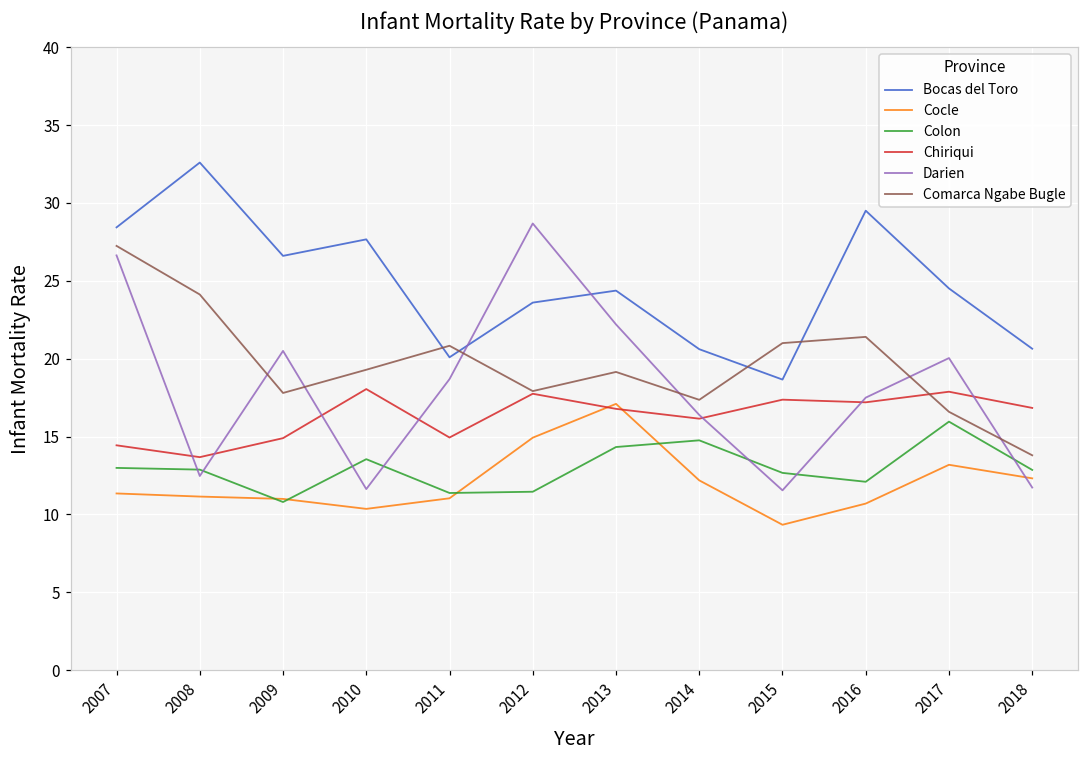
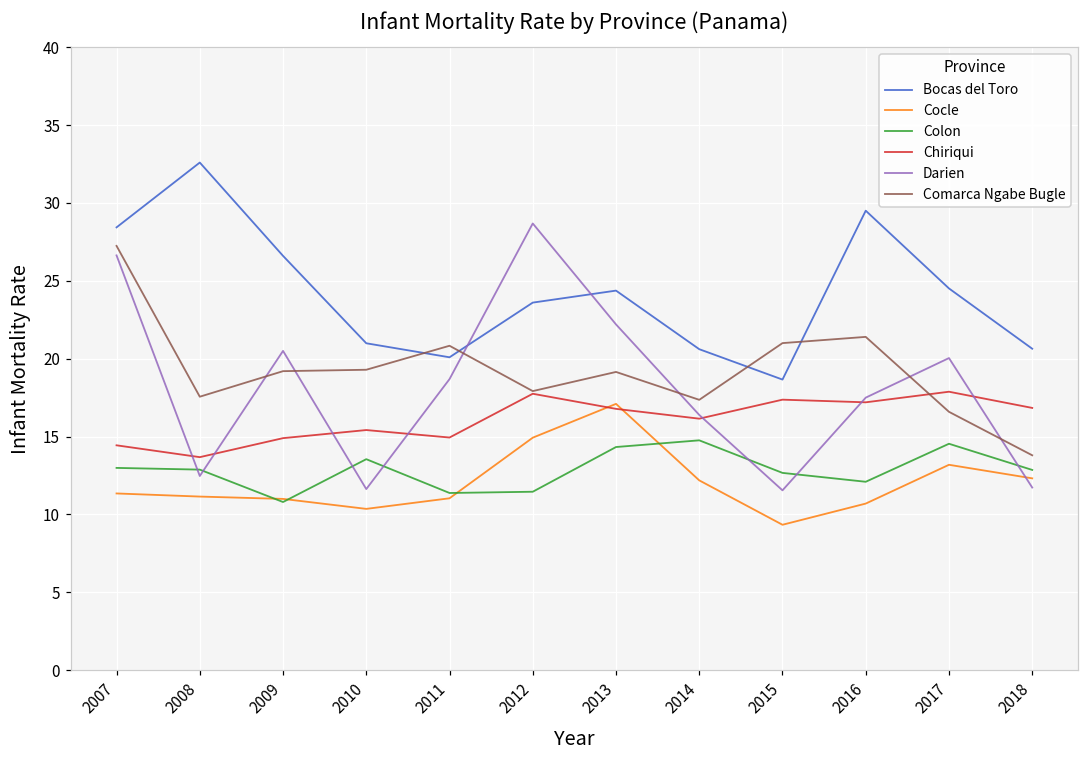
Comarca Ngabe Bugle, 2008: 24.1 -> 17.6
Comarca Ngabe Bugle, 2009: 17.8 -> 19.2
Bocas del Toro, 2010: 27.7 -> 21.0
Chiriqui, 2010: 18.1 -> 15.4
Colon, 2017: 16.0 -> 14.5
